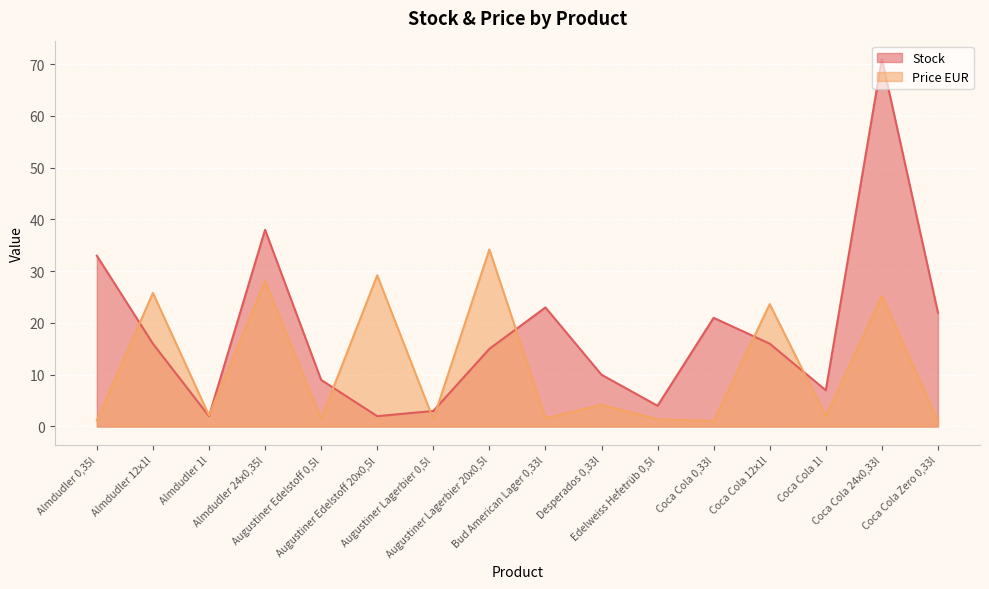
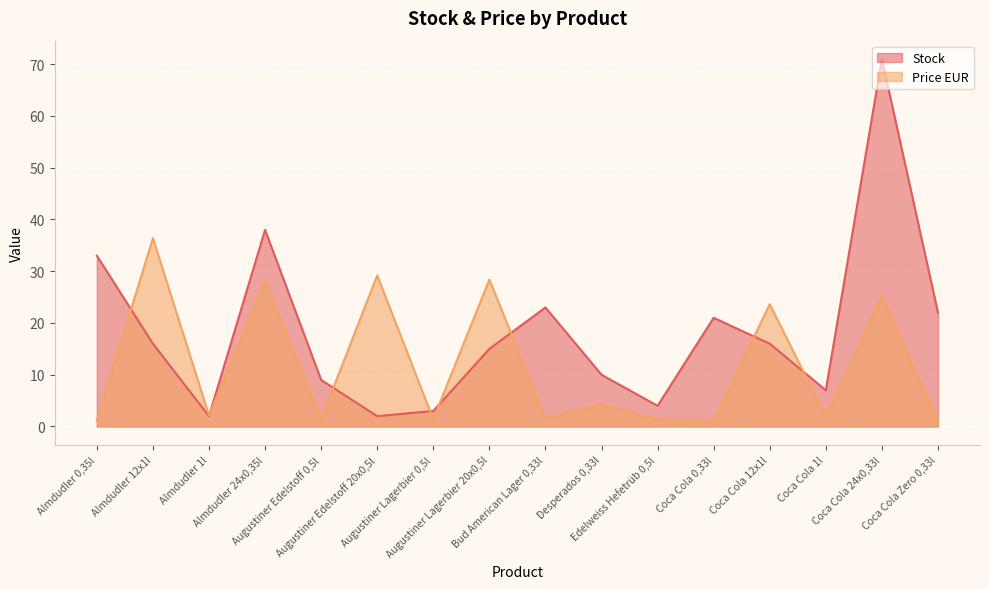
Price EUR, Almdudler 12x1l: 26 -> 36
Price EUR, Augustiner Lagerbier 20x0,5l: 34 -> 28
